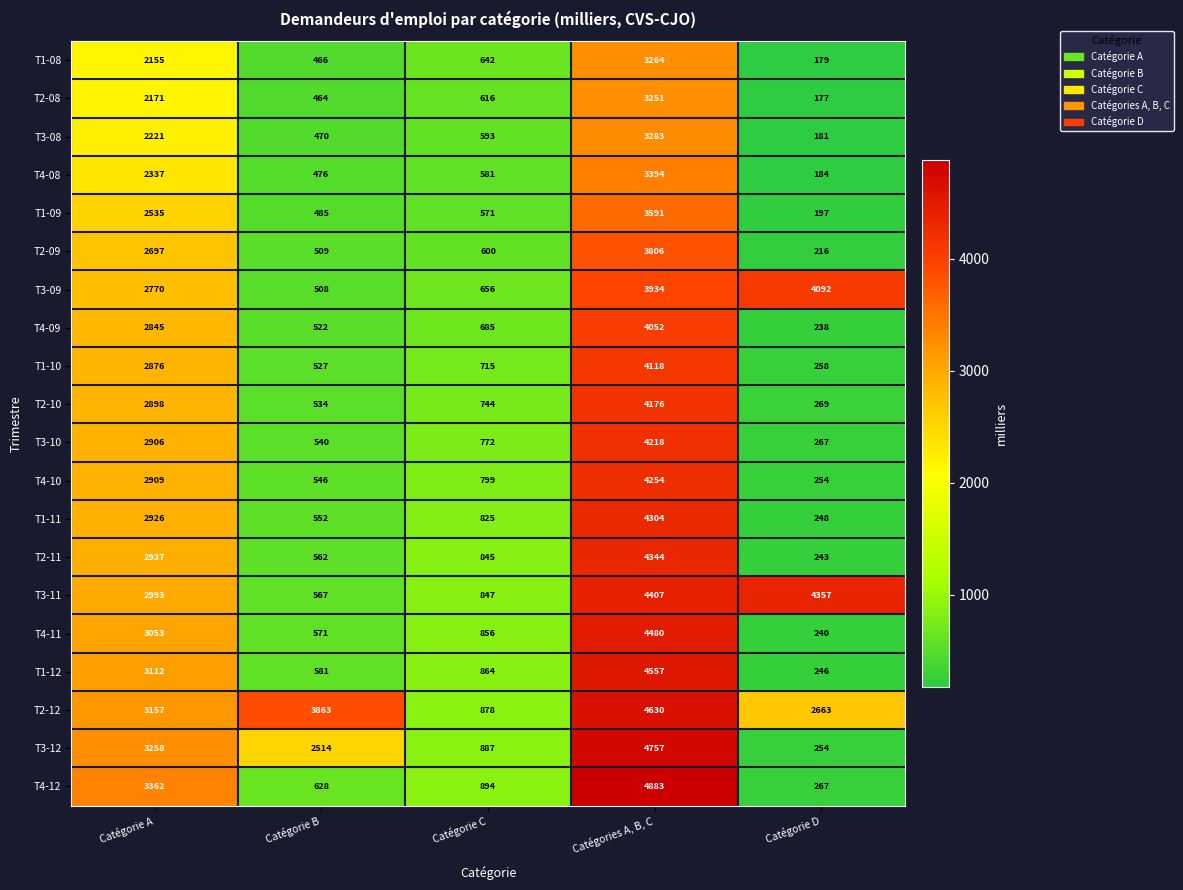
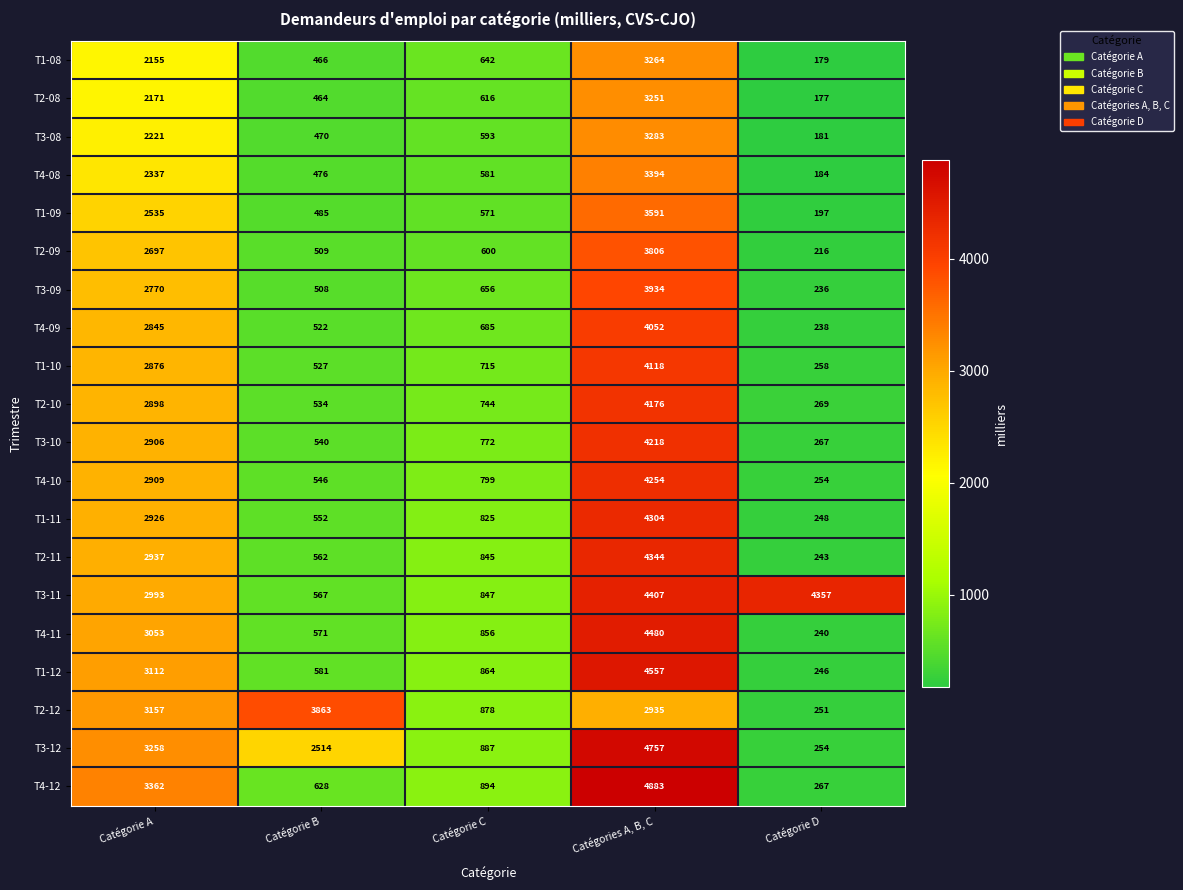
T3-09, Catégorie D: 4092 -> 236
T2-12, Catégories A, B, C: 4630 -> 2935
T2-12, Catégorie D: 2663 -> 251
